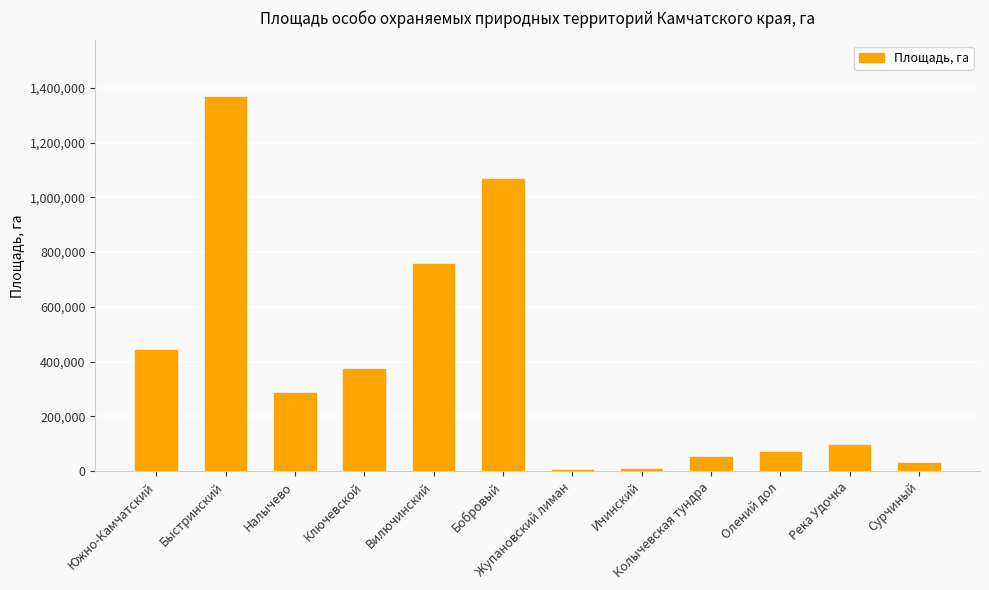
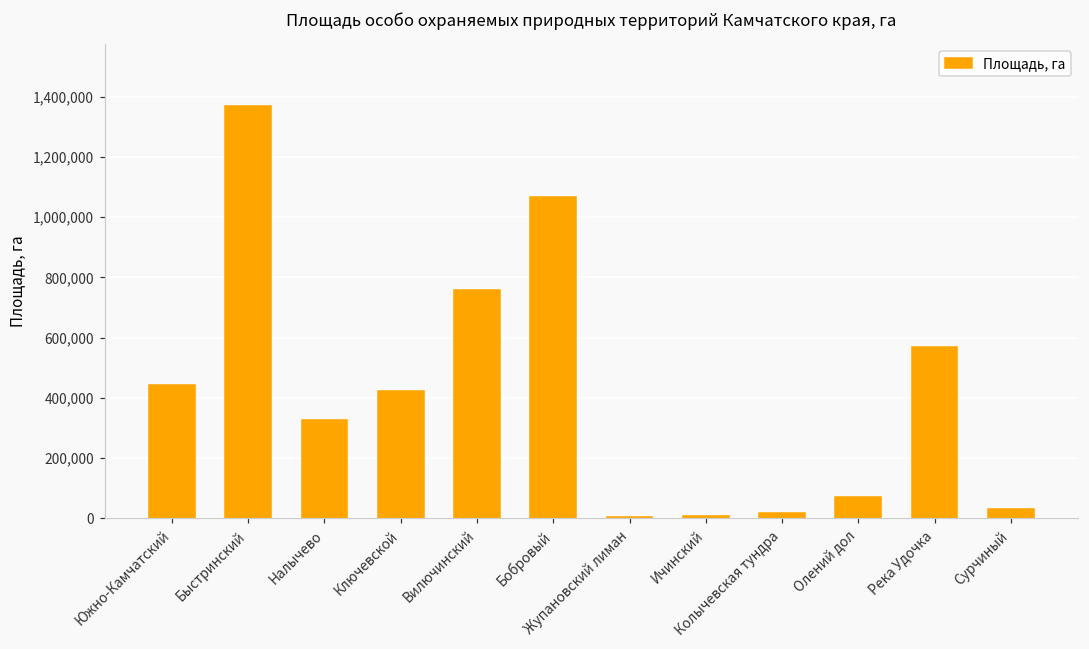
Налычево: 290,000 -> 330,000
Ключевской: 370,000 -> 420,000
Колычевская тундра: 50,000 -> 20,000
Река Удочка: 90,000 -> 570,000
